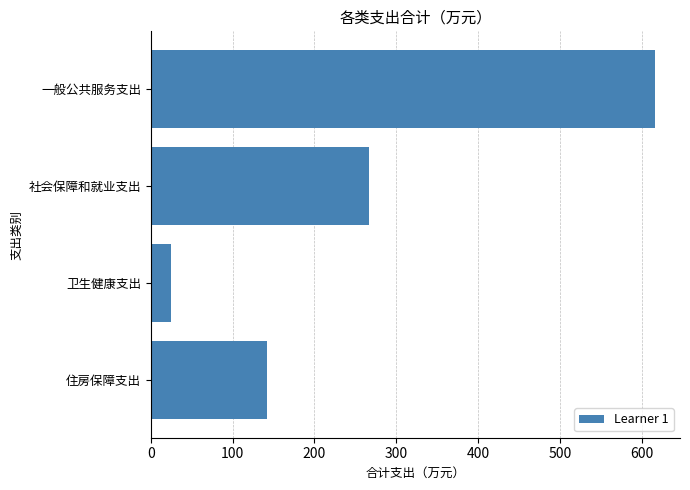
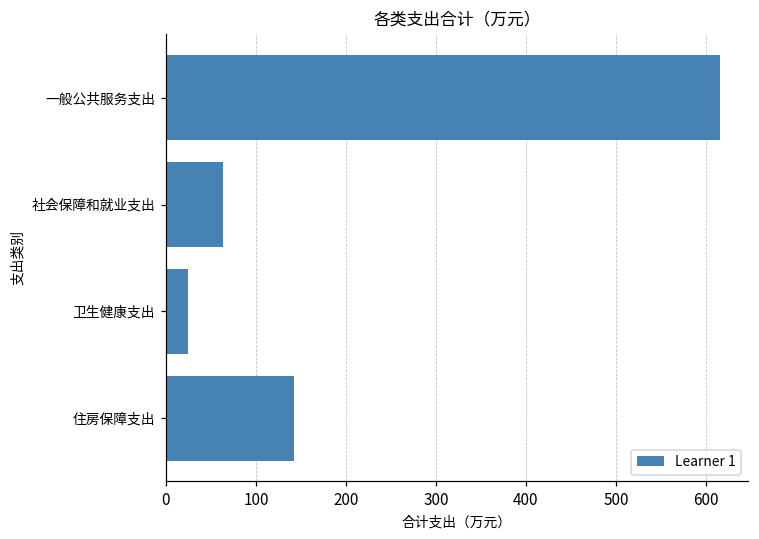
社会保障和就业支出: 270 -> 60
